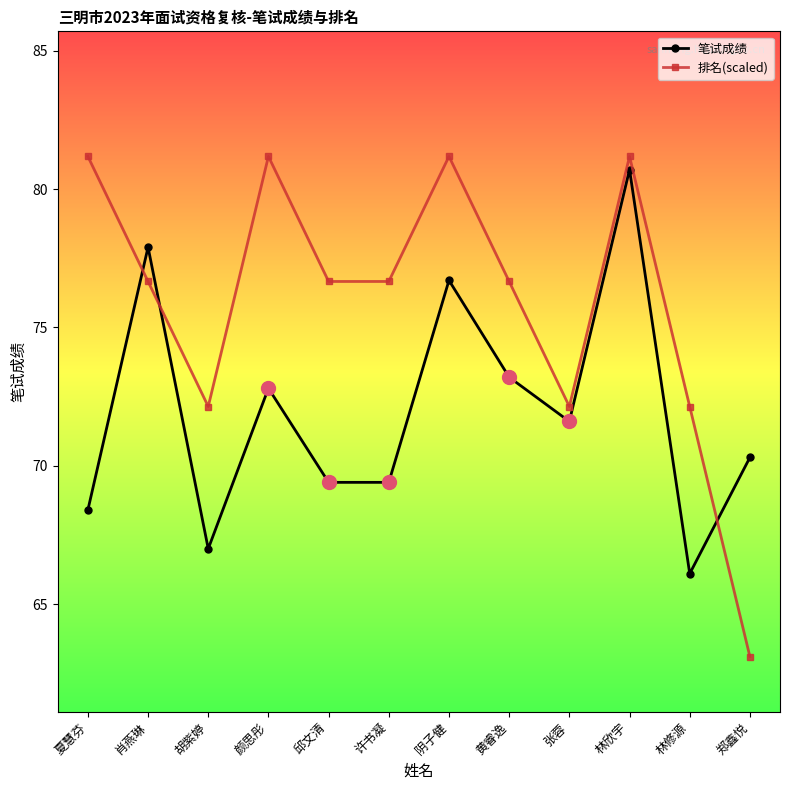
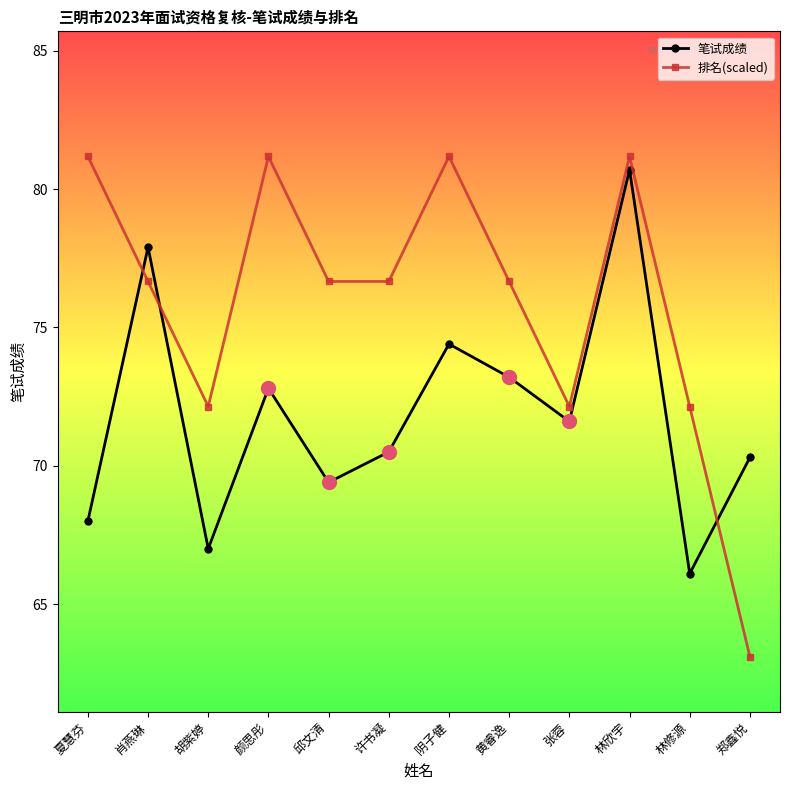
笔试成绩, 夏慧芬: 68.4 -> 68.0
笔试成绩, 许书凝: 69.4 -> 70.5
笔试成绩, 阴子健: 76.7 -> 74.4
